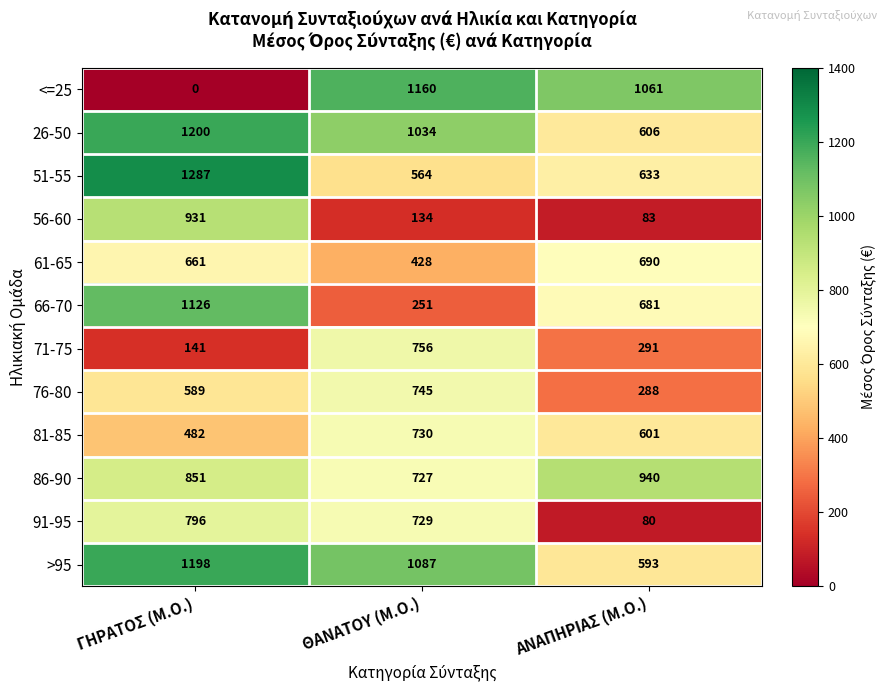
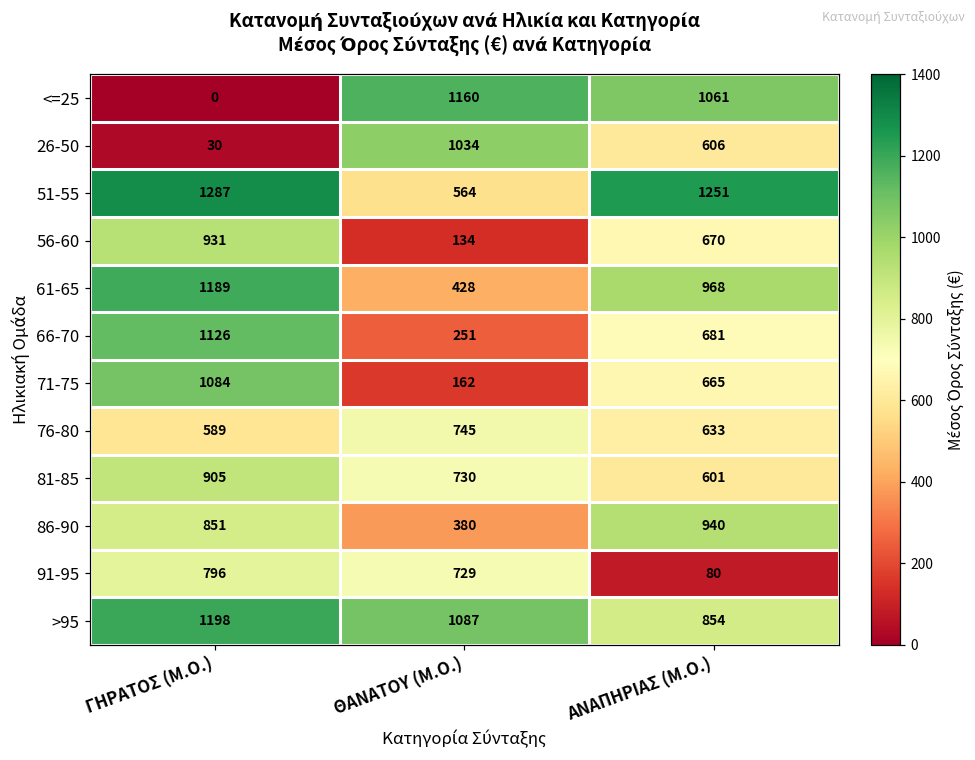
26-50, ΓΗΡΑΤΟΣ (Μ.Ο.): 1200 -> 30
51-55, ΑΝΑΠΗΡΙΑΣ (Μ.Ο.): 633 -> 1251
56-60, ΑΝΑΠΗΡΙΑΣ (Μ.Ο.): 83 -> 670
61-65, ΓΗΡΑΤΟΣ (Μ.Ο.): 661 -> 1189
61-65, ΑΝΑΠΗΡΙΑΣ (Μ.Ο.): 690 -> 968
71-75, ΓΗΡΑΤΟΣ (Μ.Ο.): 141 -> 1084
71-75, ΘΑΝΑΤΟΥ (Μ.Ο.): 756 -> 162
71-75, ΑΝΑΠΗΡΙΑΣ (Μ.Ο.): 291 -> 665
76-80, ΑΝΑΠΗΡΙΑΣ (Μ.Ο.): 288 -> 633
81-85, ΓΗΡΑΤΟΣ (Μ.Ο.): 482 -> 905
86-90, ΘΑΝΑΤΟΥ (Μ.Ο.): 727 -> 380
>95, ΑΝΑΠΗΡΙΑΣ (Μ.Ο.): 593 -> 854
